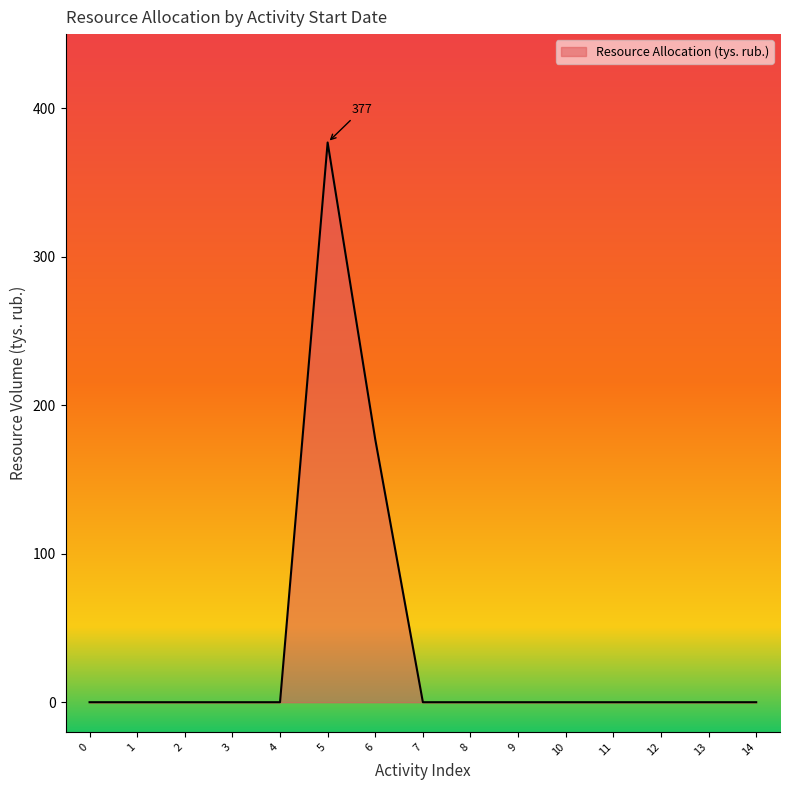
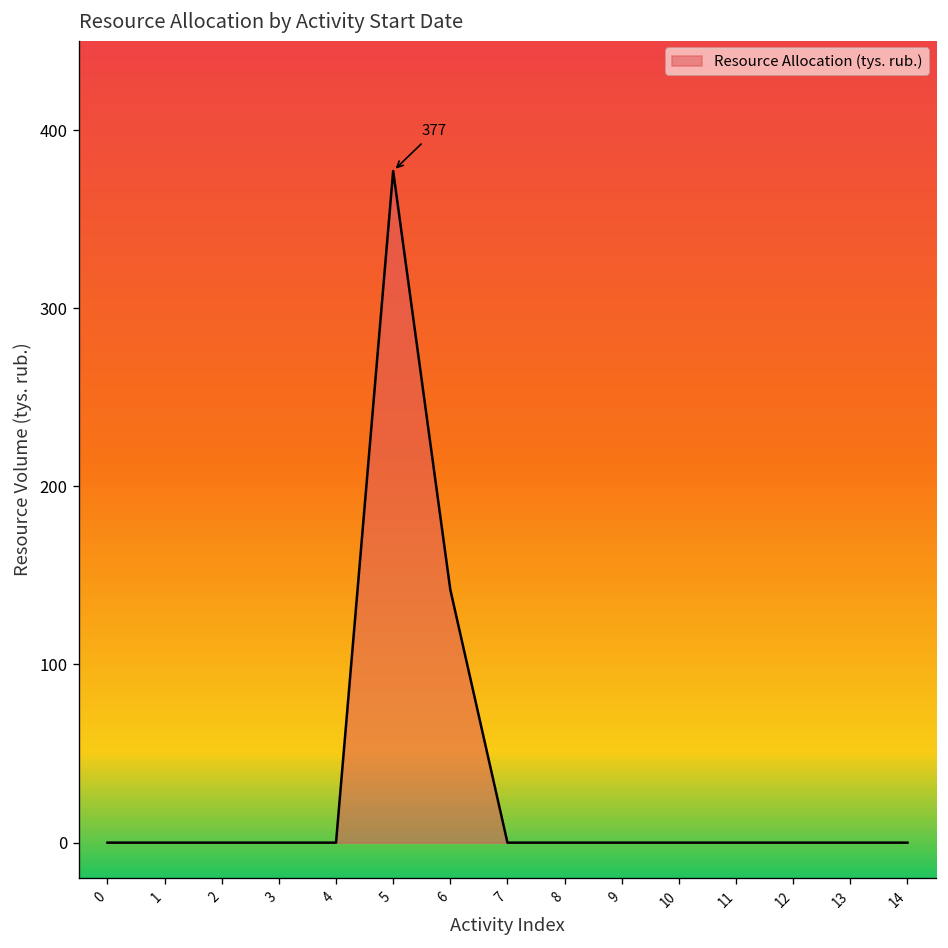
6: 177 -> 142
